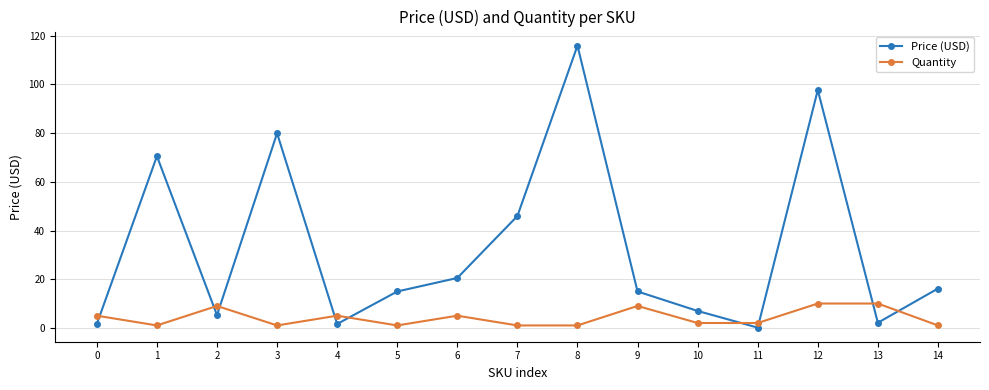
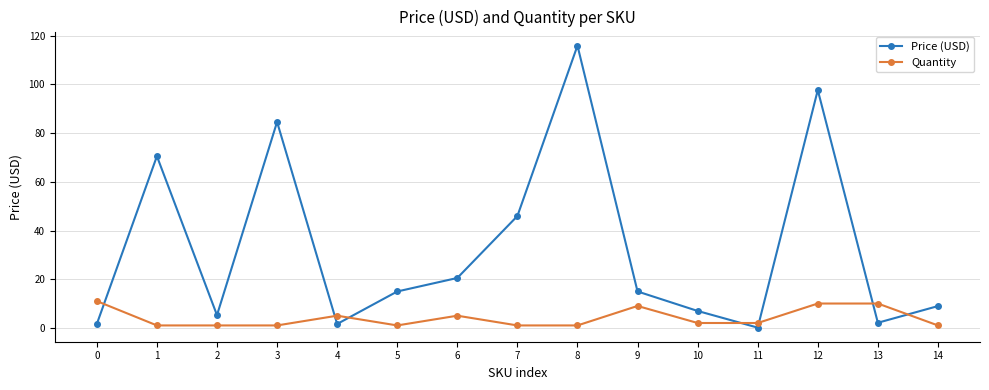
Quantity, 0: 5 -> 11
Quantity, 2: 9 -> 1
Price (USD), 3: 80 -> 85
Price (USD), 14: 16 -> 9
